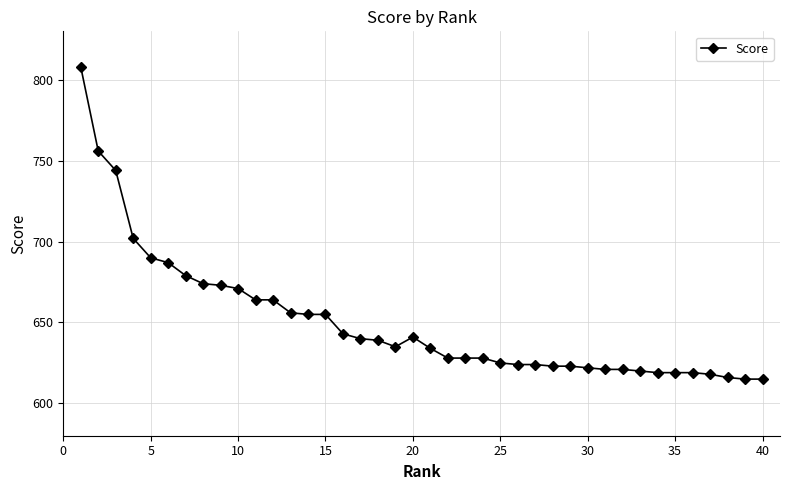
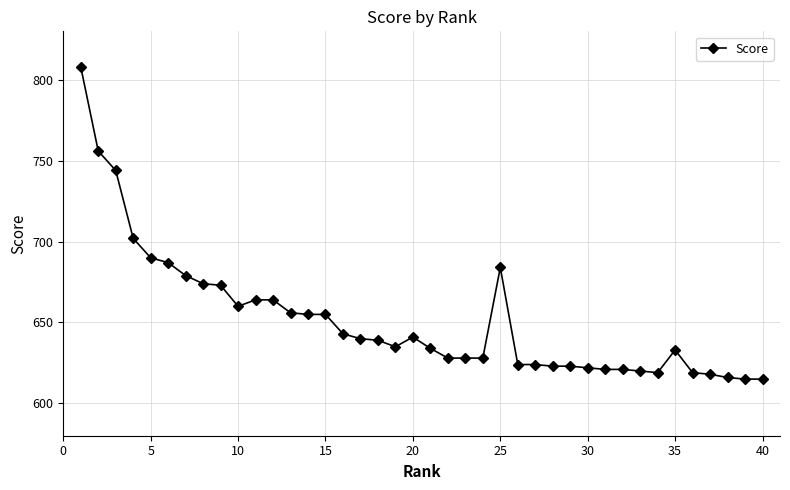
10: 671 -> 660
25: 625 -> 684
35: 619 -> 633
